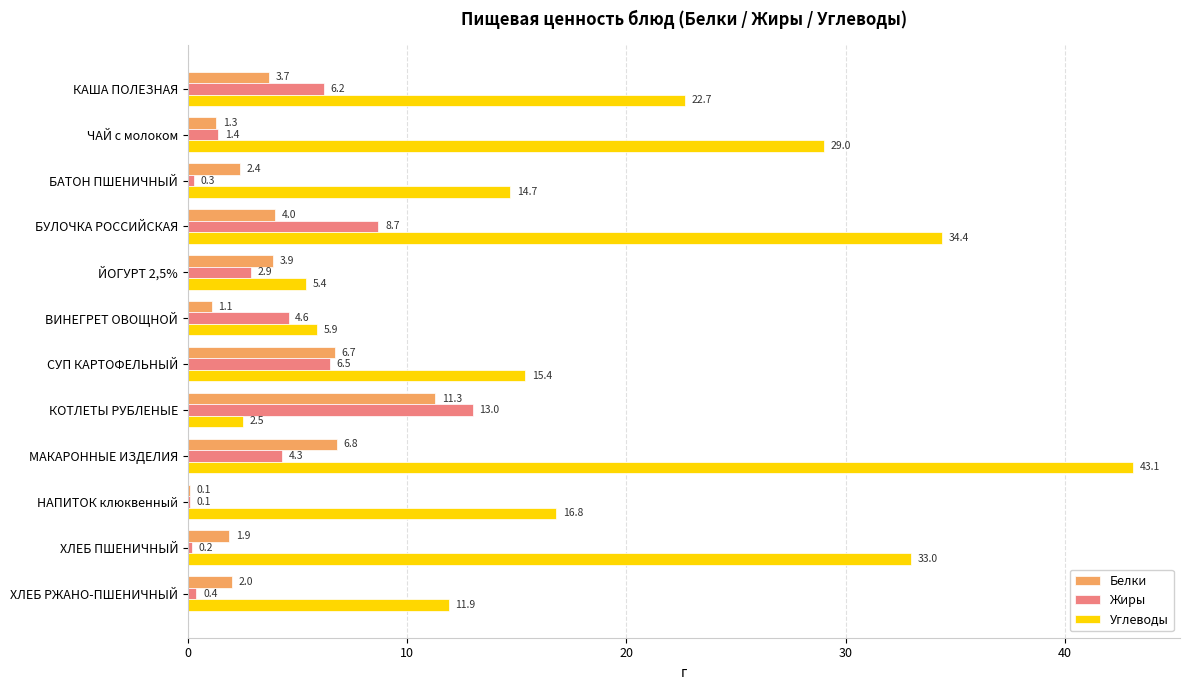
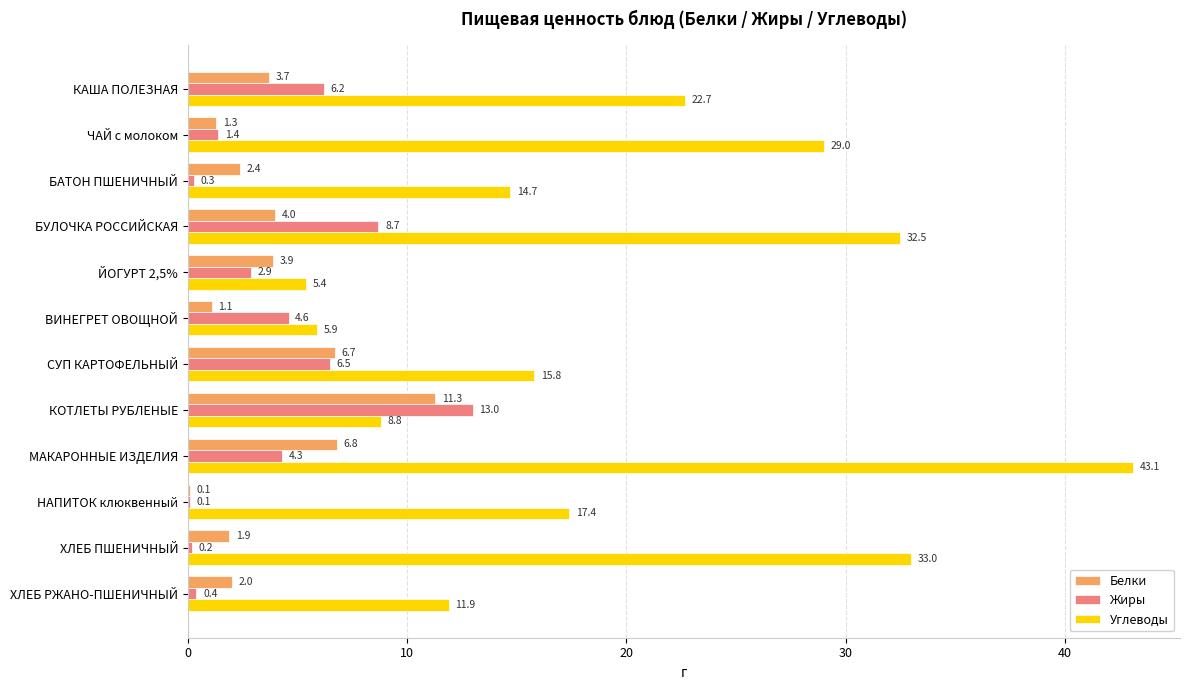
Углеводы, БУЛОЧКА РОССИЙСКАЯ: 34.4 -> 32.5
Углеводы, СУП КАРТОФЕЛЬНЫЙ: 15.4 -> 15.8
Углеводы, КОТЛЕТЫ РУБЛЕНЫЕ: 2.5 -> 8.8
Углеводы, НАПИТОК клюквенный: 16.8 -> 17.4
